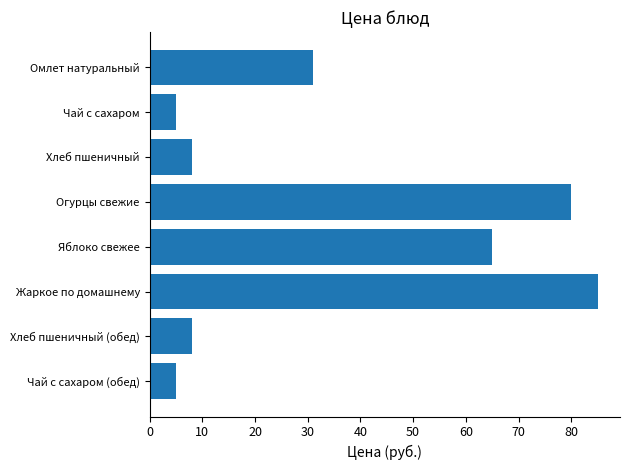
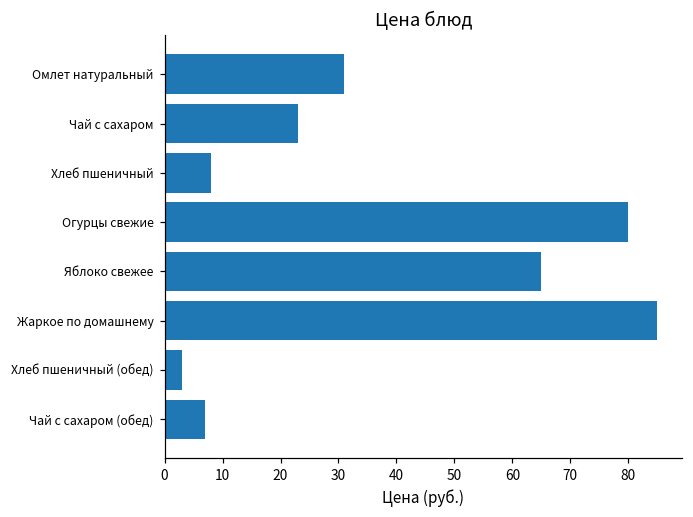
Чай с сахаром: 5 -> 23
Хлеб пшеничный (обед): 8 -> 3
Чай с сахаром (обед): 5 -> 7
